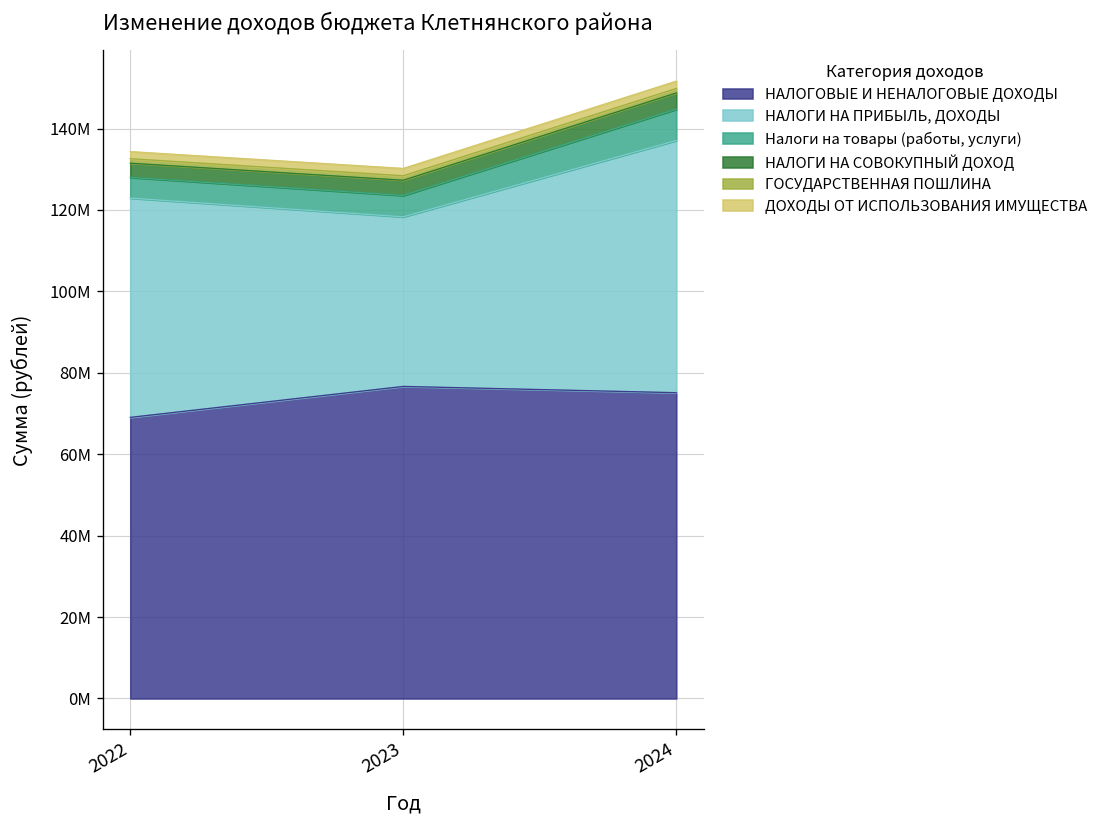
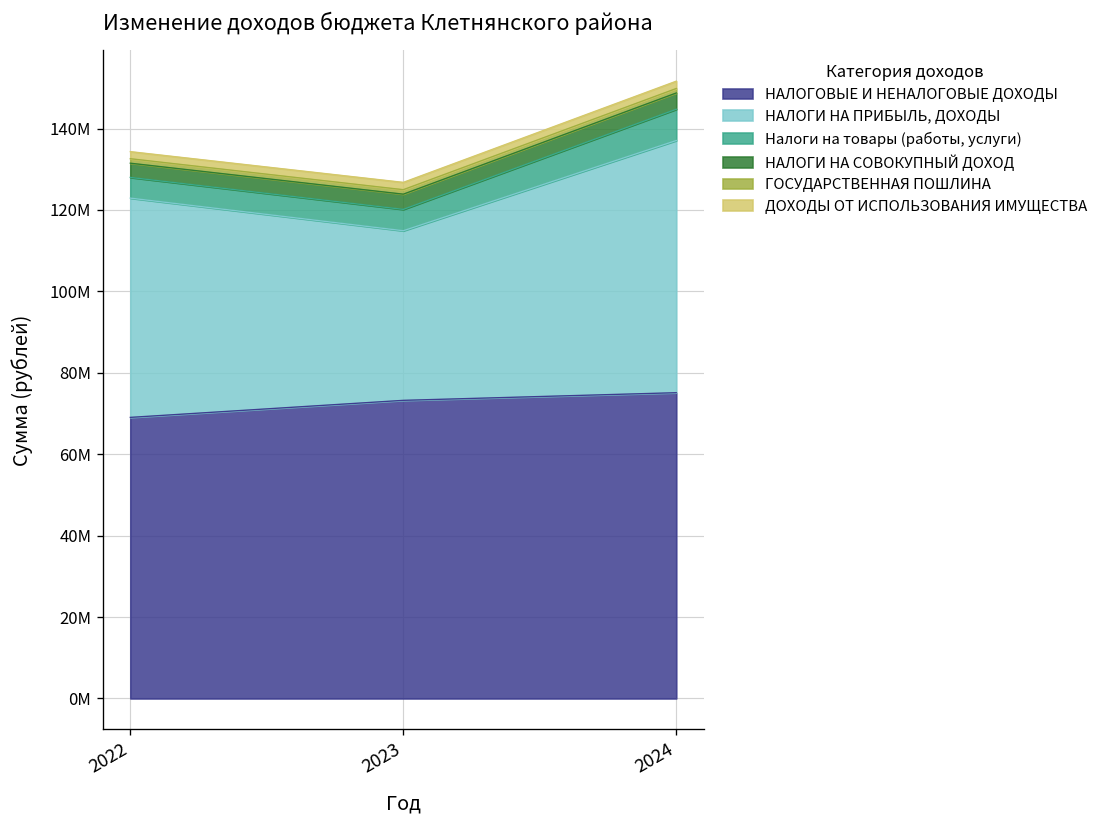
НАЛОГОВЫЕ И НЕНАЛОГОВЫЕ ДОХОДЫ, 2023: 77000000 -> 73000000
